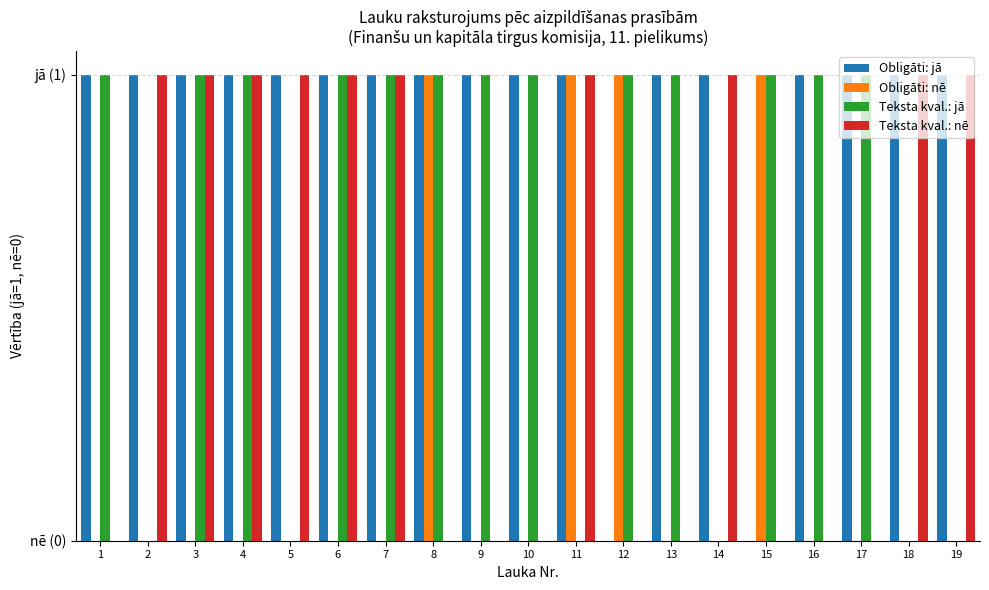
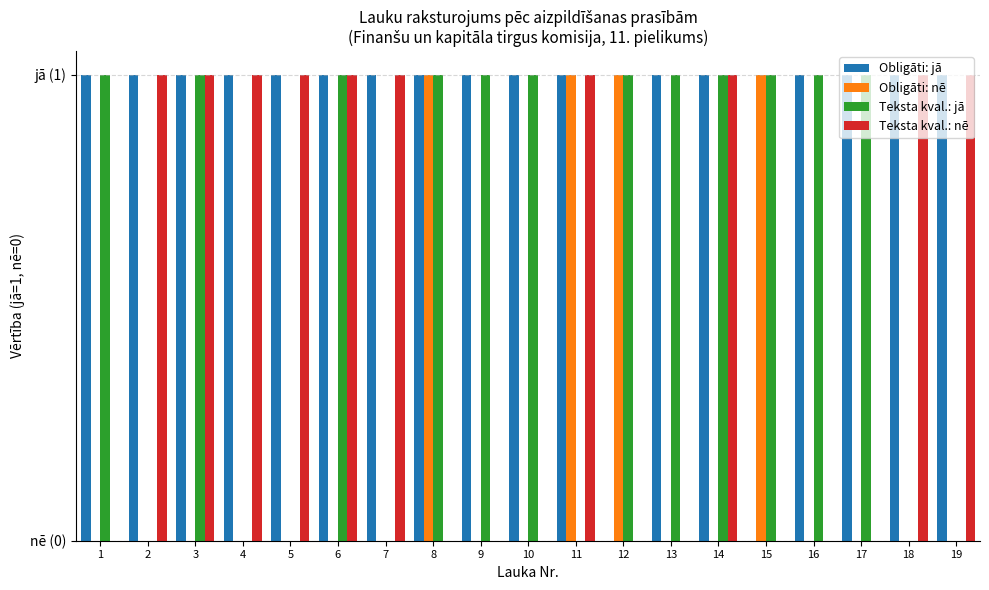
Teksta kval.: jā, 4: jā (1) -> jā (0)
Teksta kval.: jā, 7: jā (1) -> jā (0)
Teksta kval.: jā, 14: jā (0) -> jā (1)
